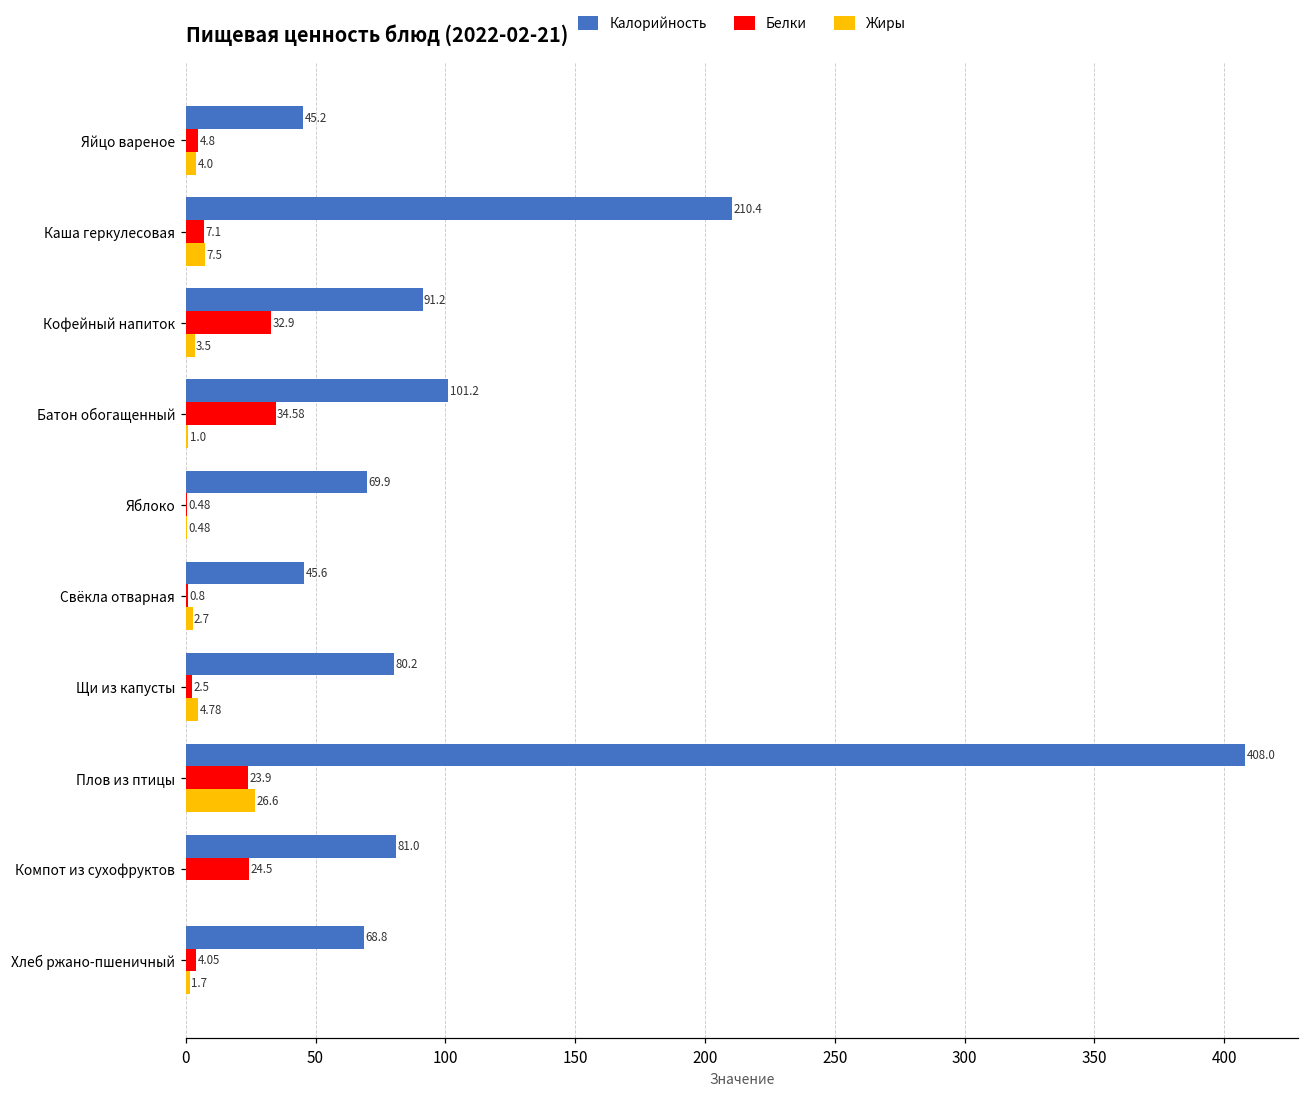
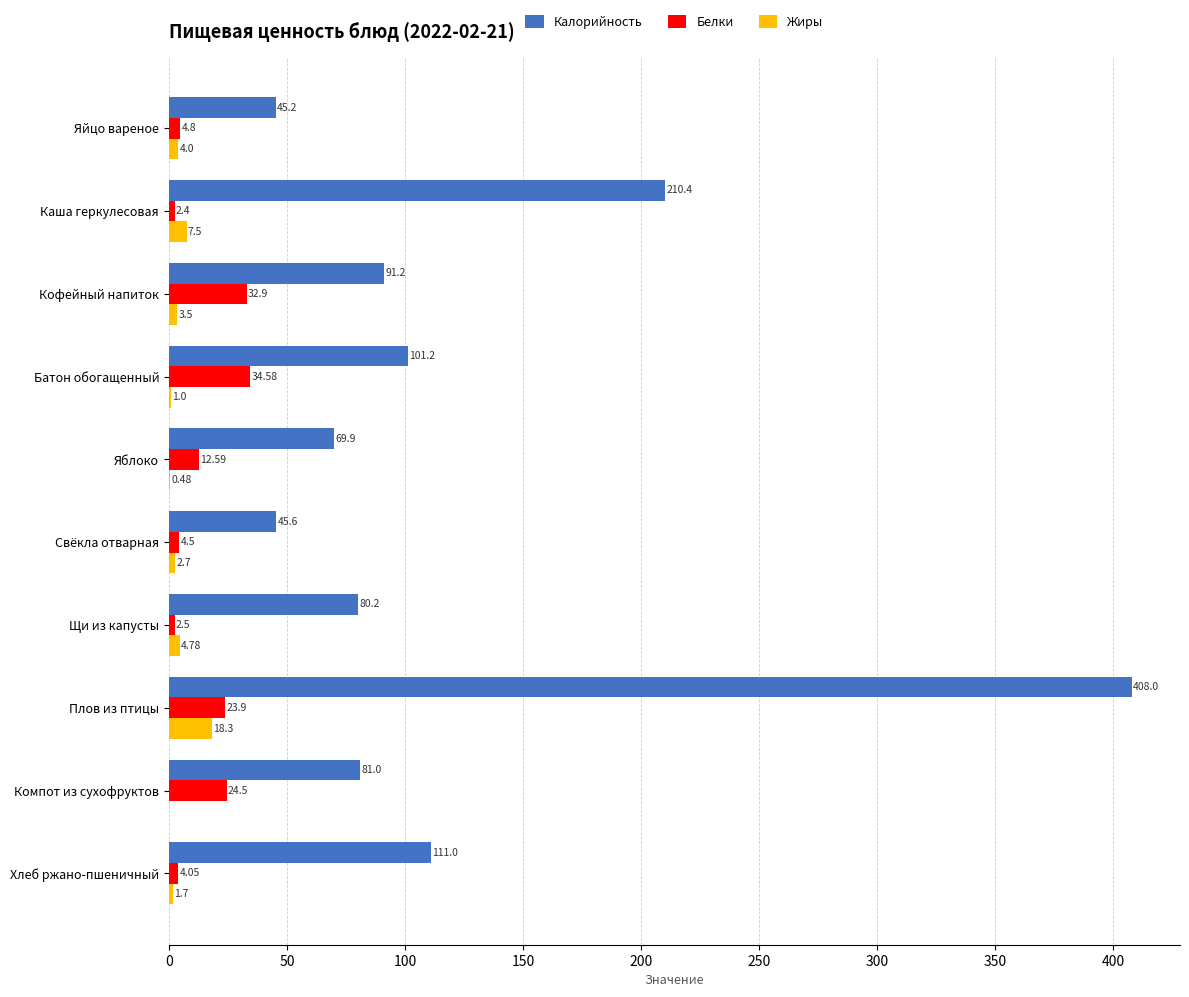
Белки, Каша геркулесовая: 7.1 -> 2.4
Белки, Яблоко: 0.48 -> 12.59
Белки, Свёкла отварная: 0.8 -> 4.5
Жиры, Плов из птицы: 26.6 -> 18.3
Калорийность, Хлеб ржано-пшеничный: 68.8 -> 111.0
